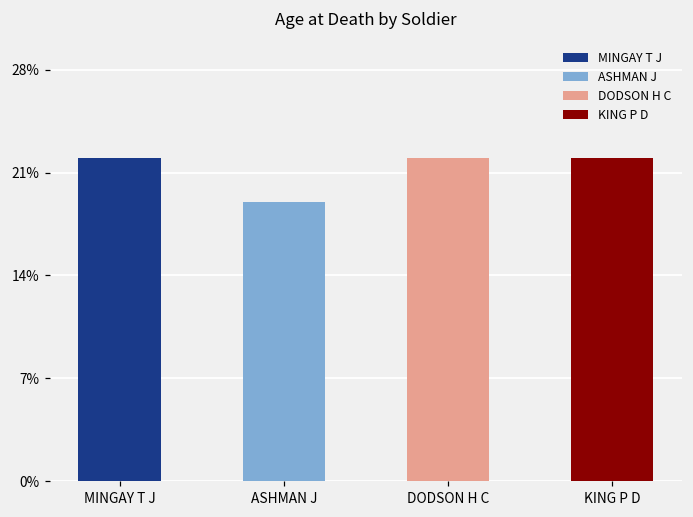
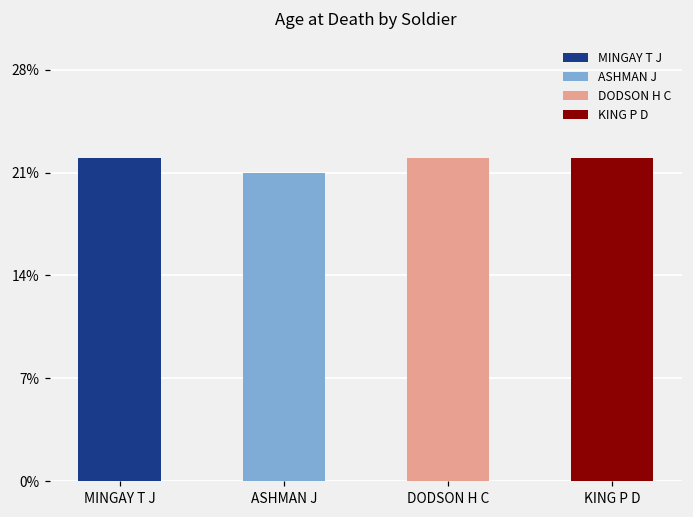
ASHMAN J: 19% -> 21%
